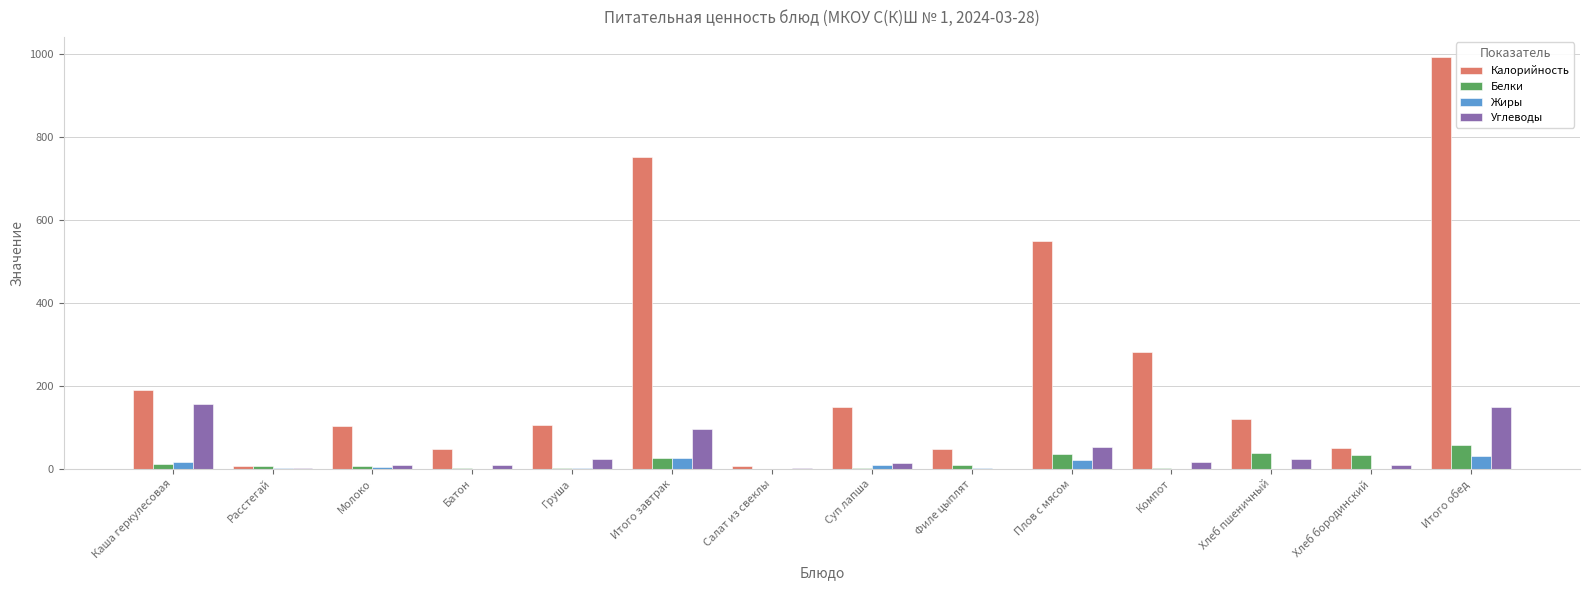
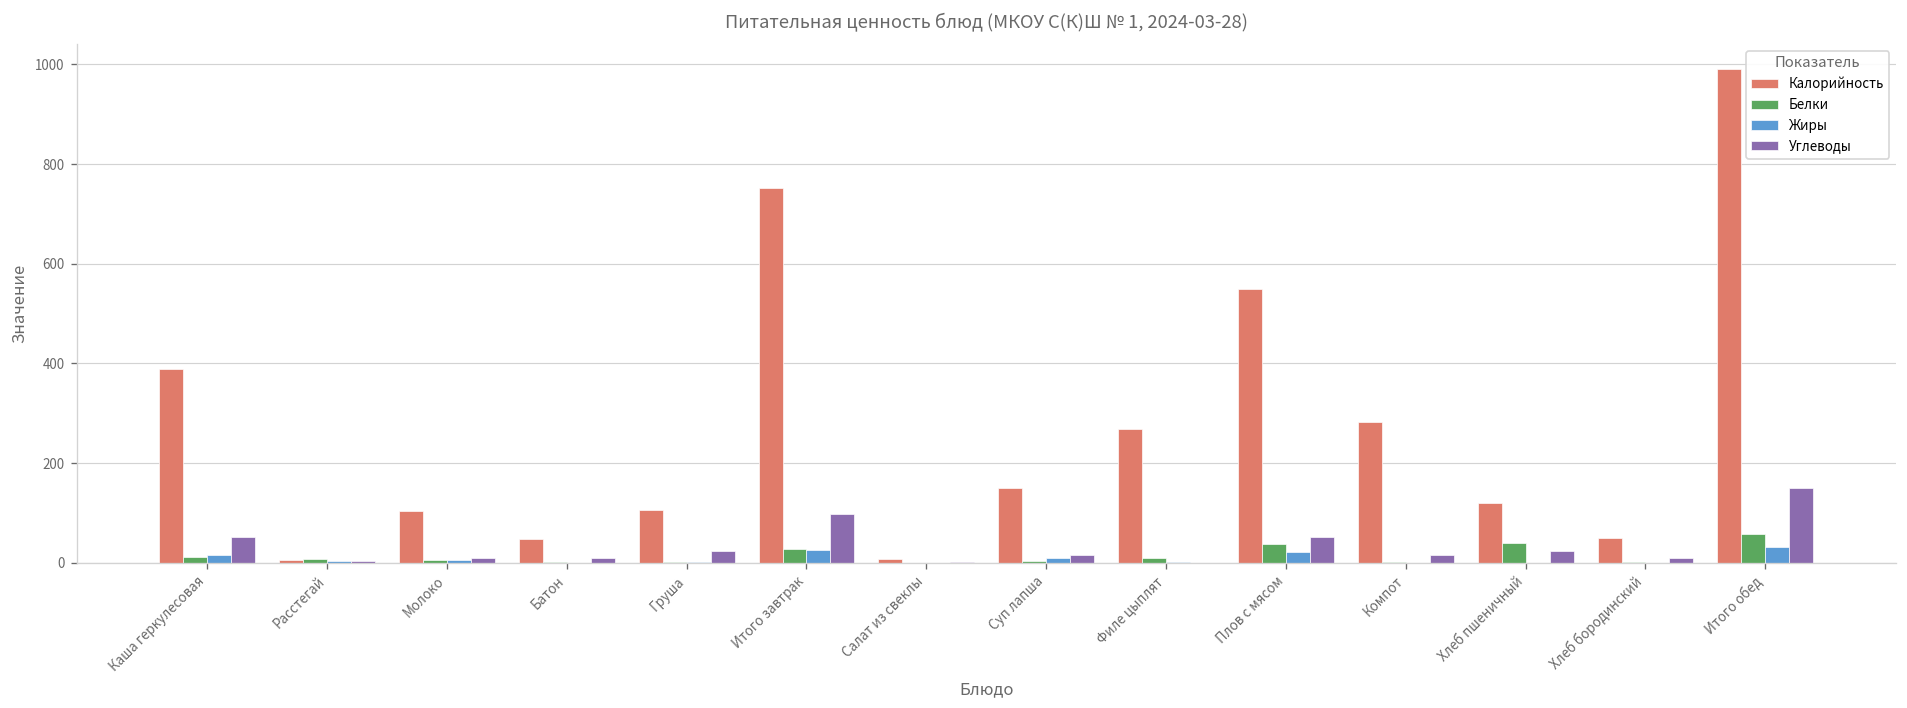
Калорийность, Каша геркулесовая: 190 -> 390
Углеводы, Каша геркулесовая: 160 -> 50
Калорийность, Филе цыплят: 50 -> 270
Белки, Хлеб бородинский: 30 -> 0
